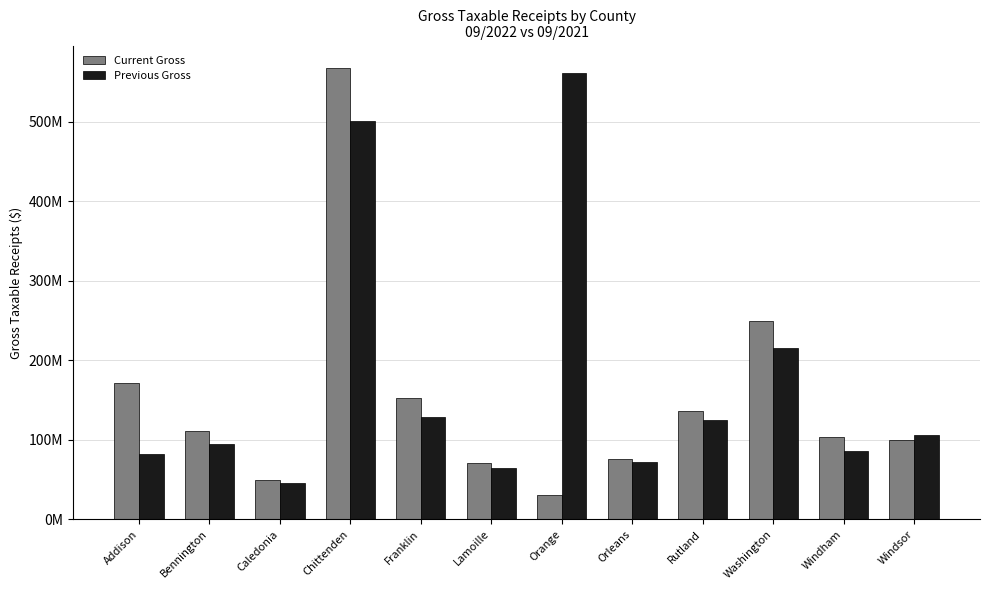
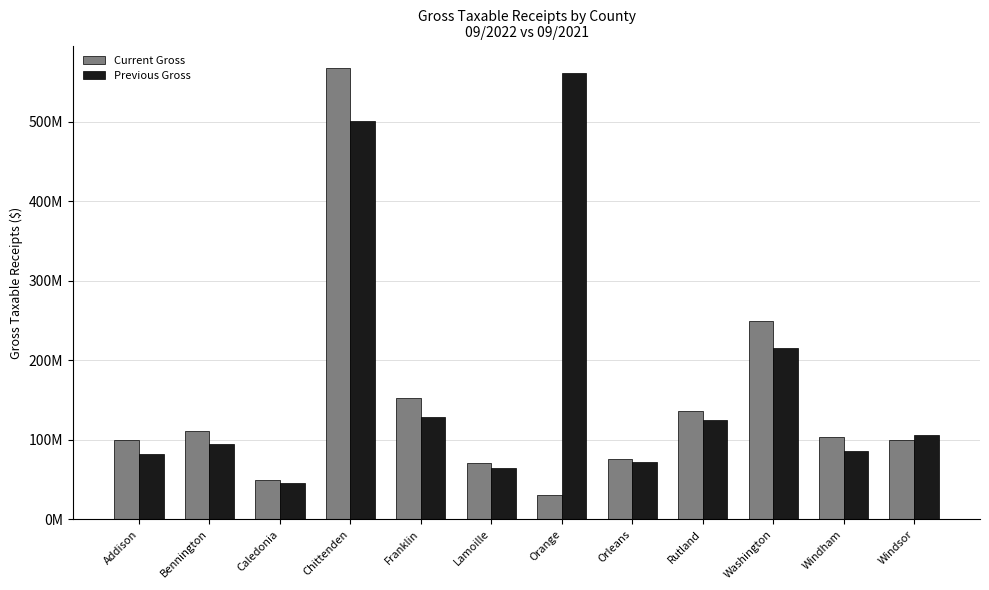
Current Gross, Addison: 170000000 -> 100000000
